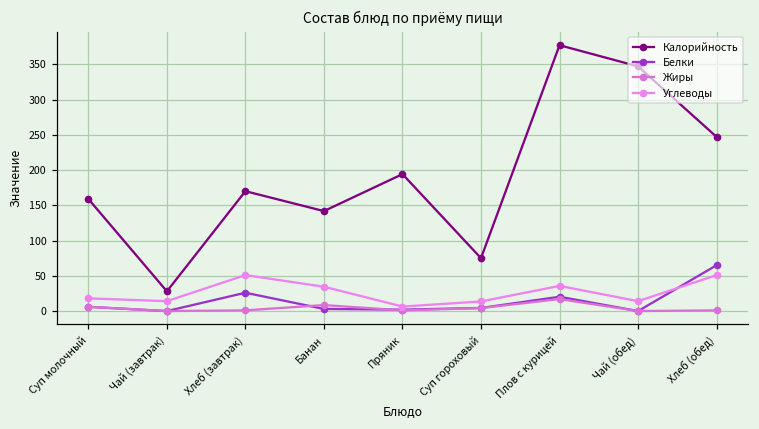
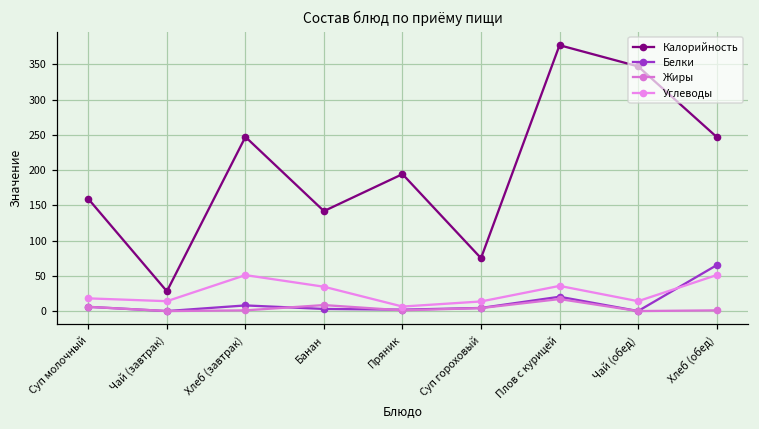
Калорийность, Хлеб (завтрак): 170 -> 250
Белки, Хлеб (завтрак): 30 -> 10
